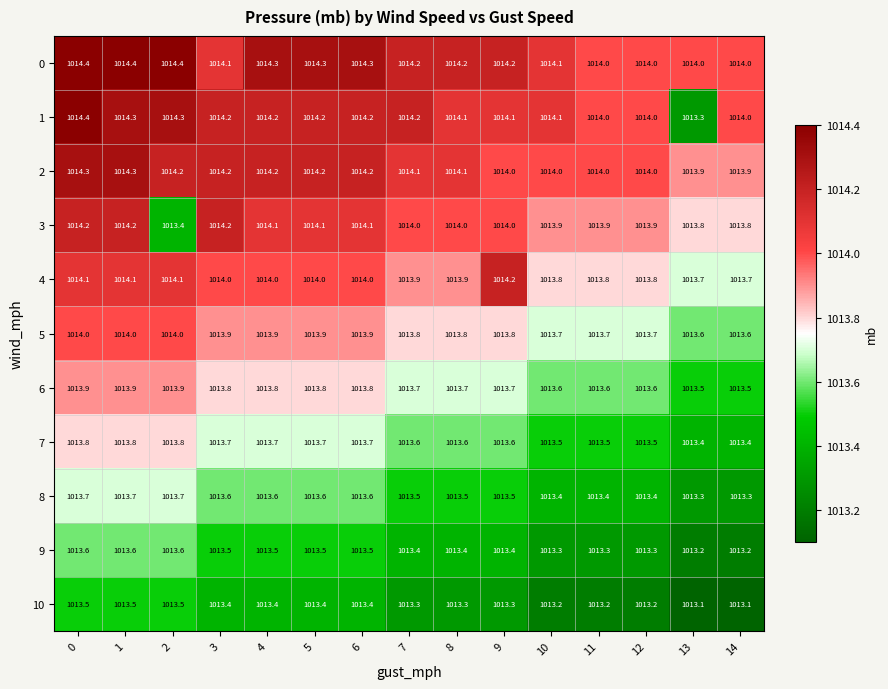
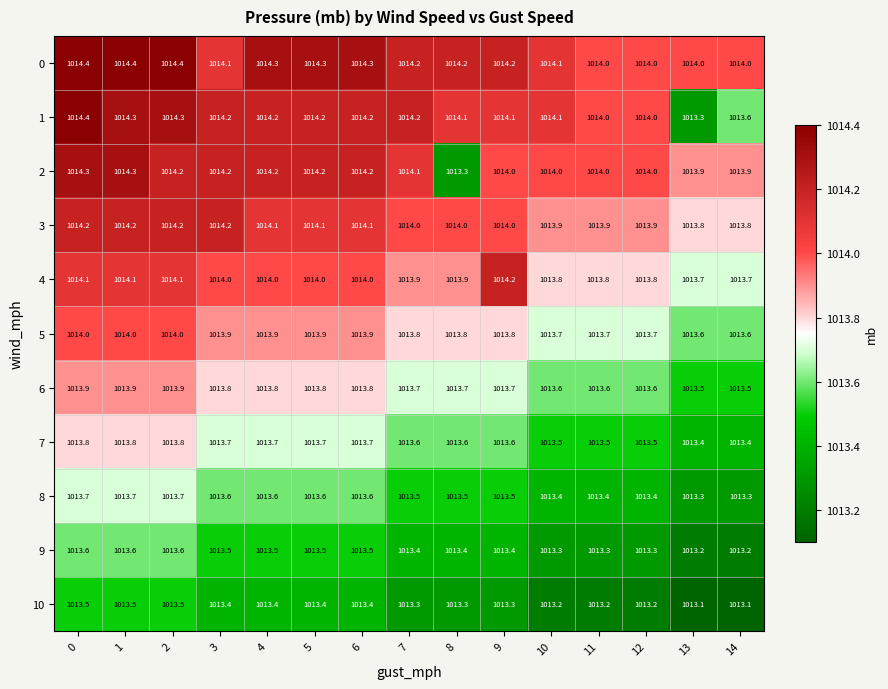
1, 14: 1014.0 -> 1013.6
2, 8: 1014.1 -> 1013.3
3, 2: 1013.4 -> 1014.2
